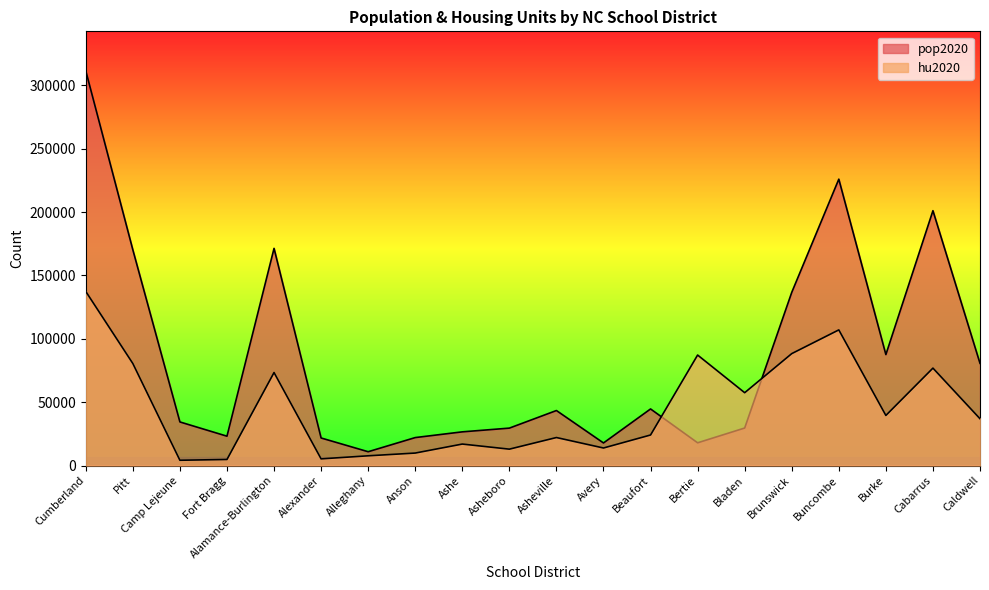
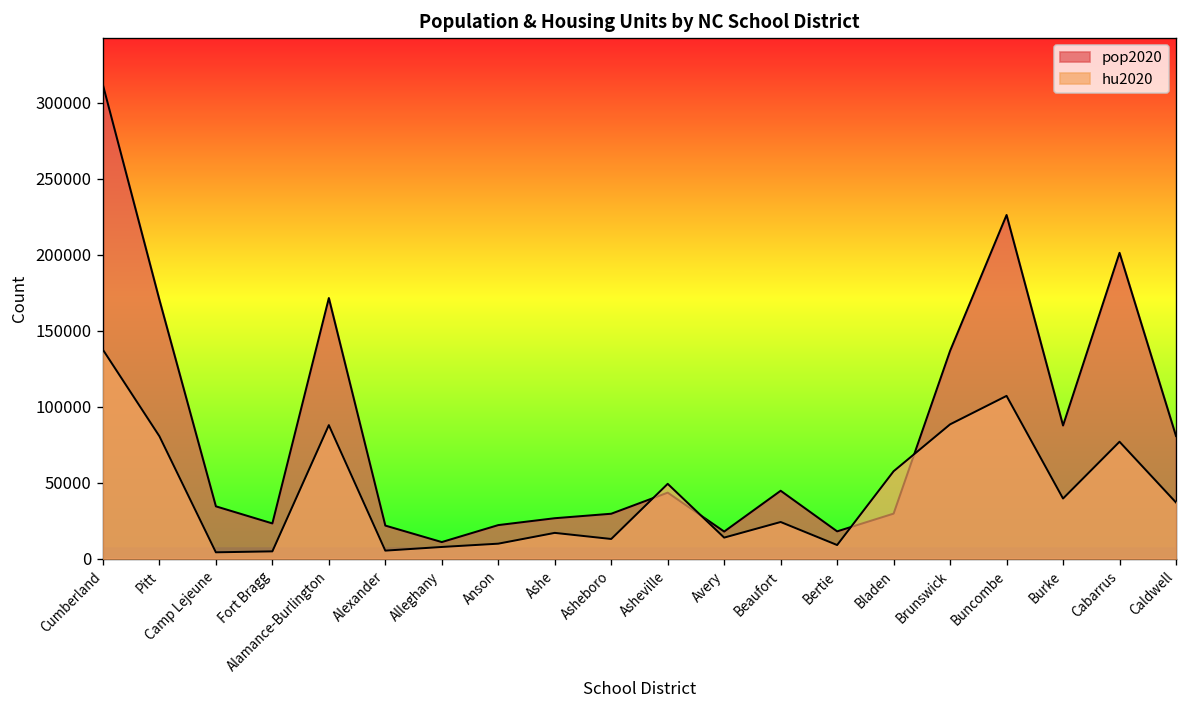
hu2020, Alamance-Burlington: 73000 -> 88000
hu2020, Asheville: 22000 -> 49000
hu2020, Bertie: 87000 -> 9000
